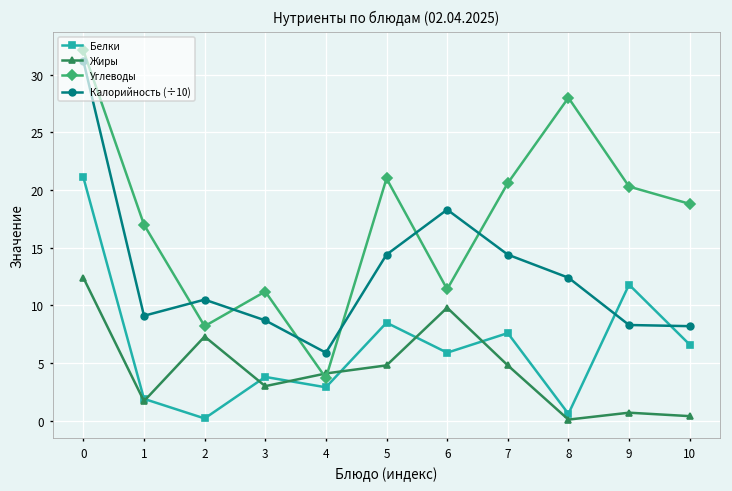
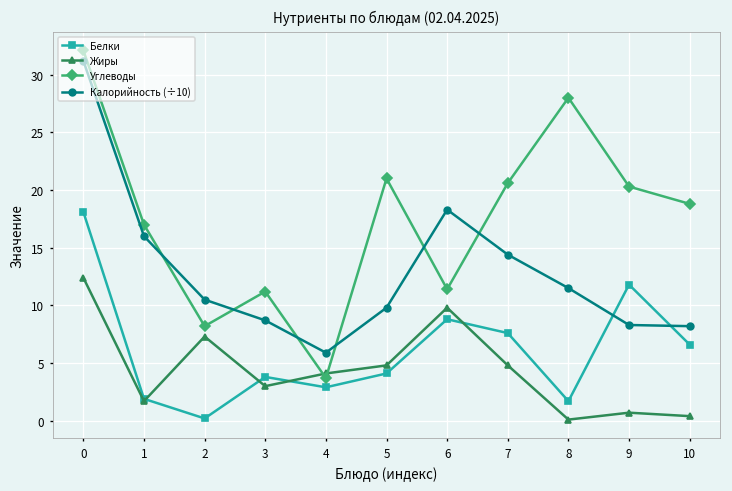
Белки, 0: 21 -> 18
Калорийность (÷10), 1: 9 -> 16
Белки, 5: 9 -> 4
Калорийность (÷10), 5: 14 -> 10
Белки, 6: 6 -> 9
Белки, 8: 1 -> 2
Калорийность (÷10), 8: 12.4 -> 11.5
